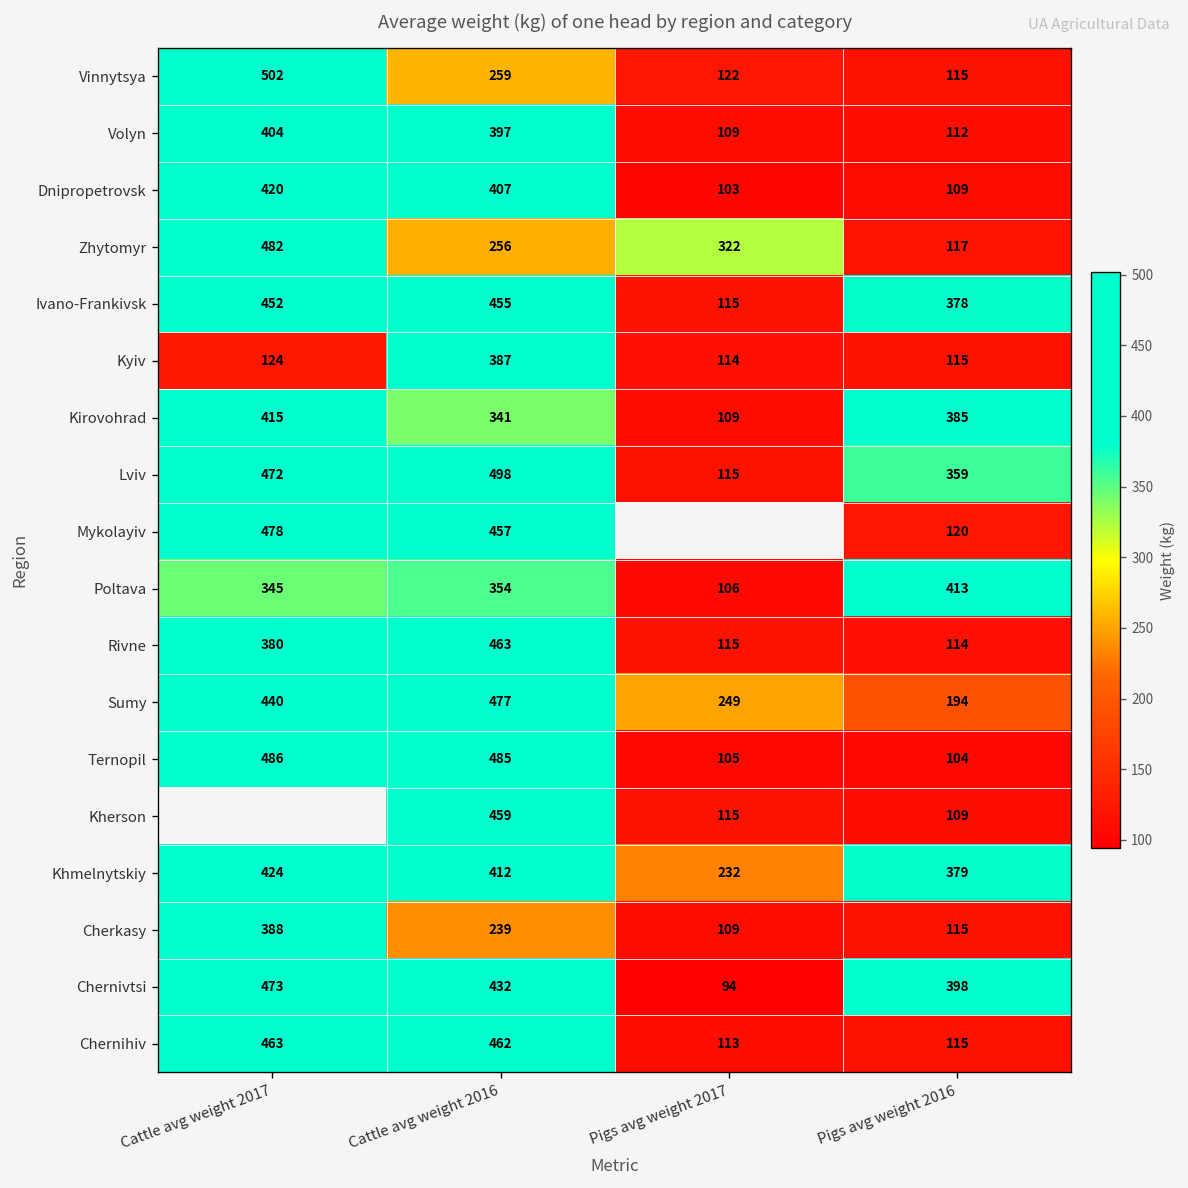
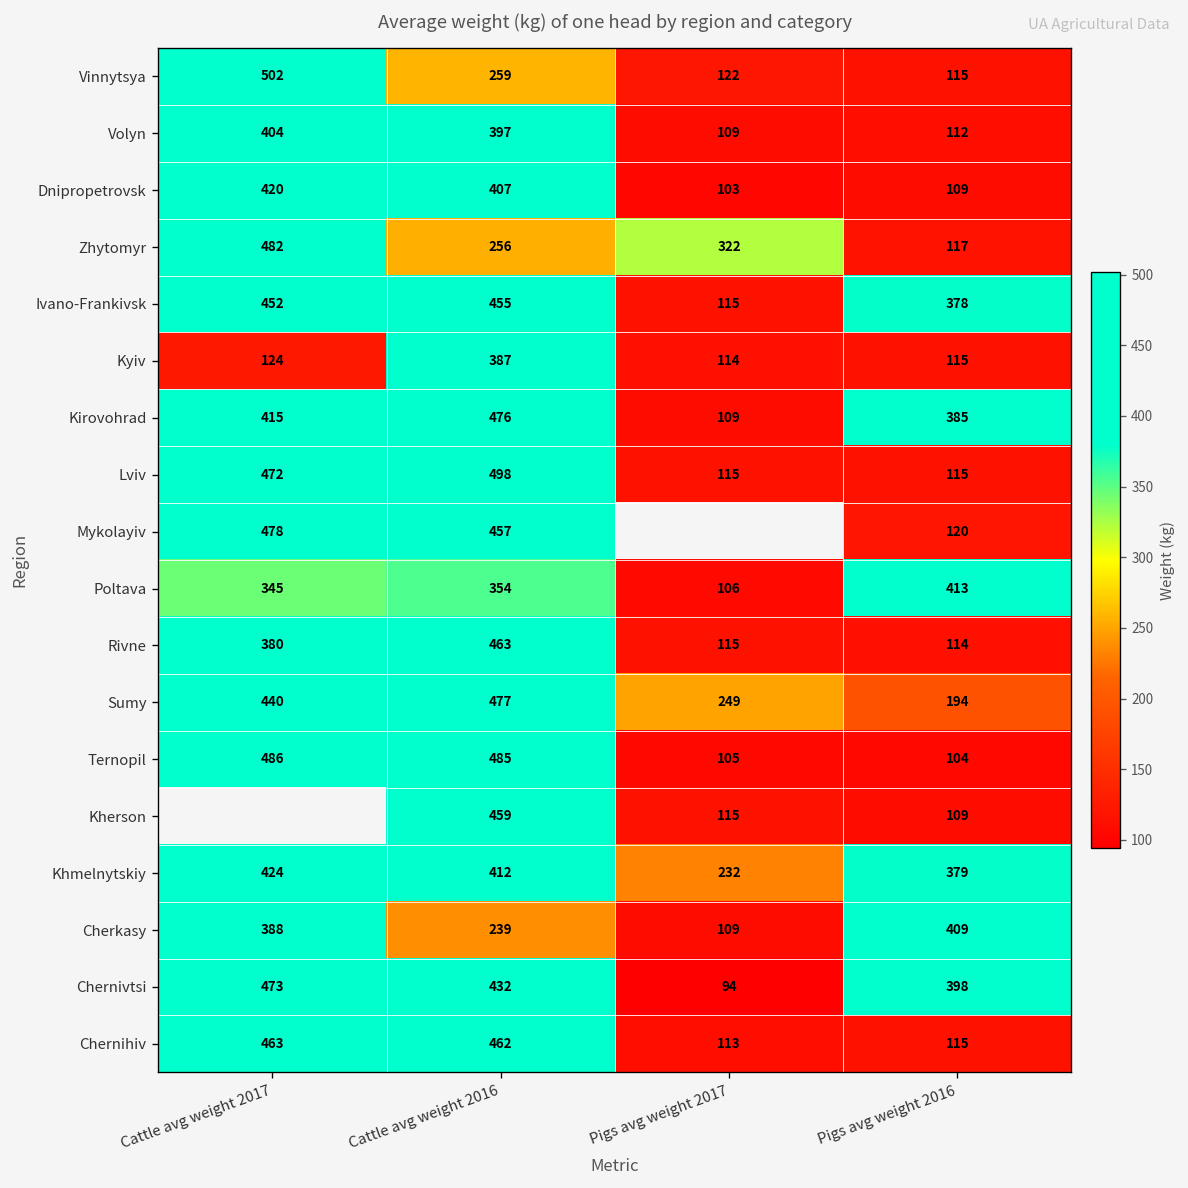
Kirovohrad, Cattle avg weight 2016: 341 -> 476
Lviv, Pigs avg weight 2016: 359 -> 115
Cherkasy, Pigs avg weight 2016: 115 -> 409
